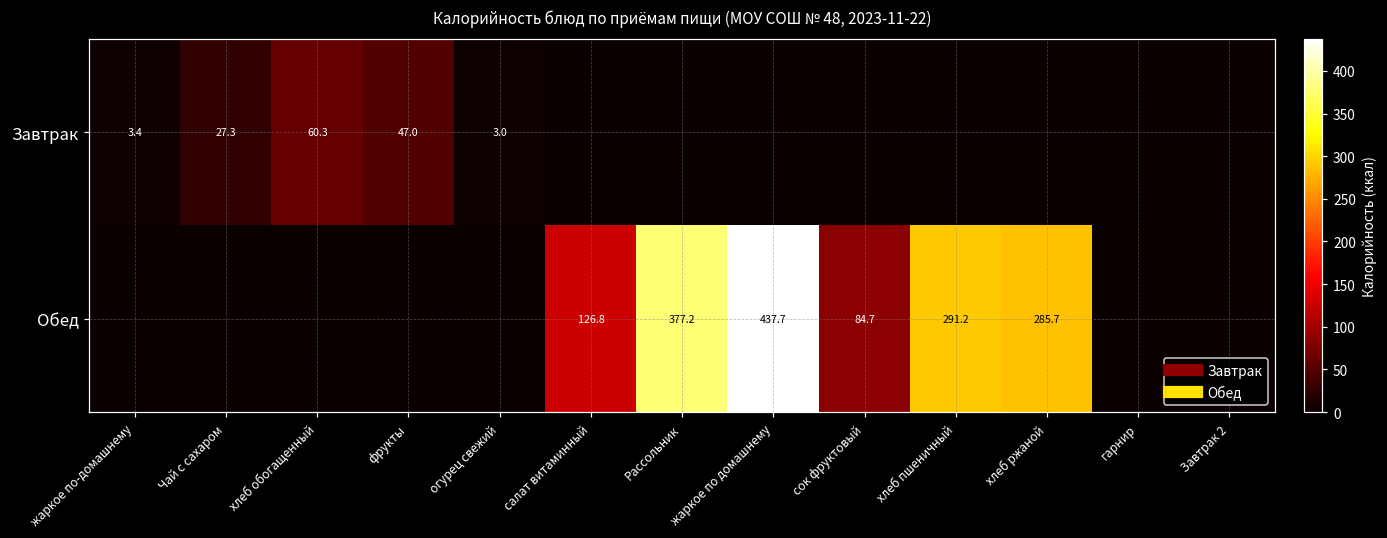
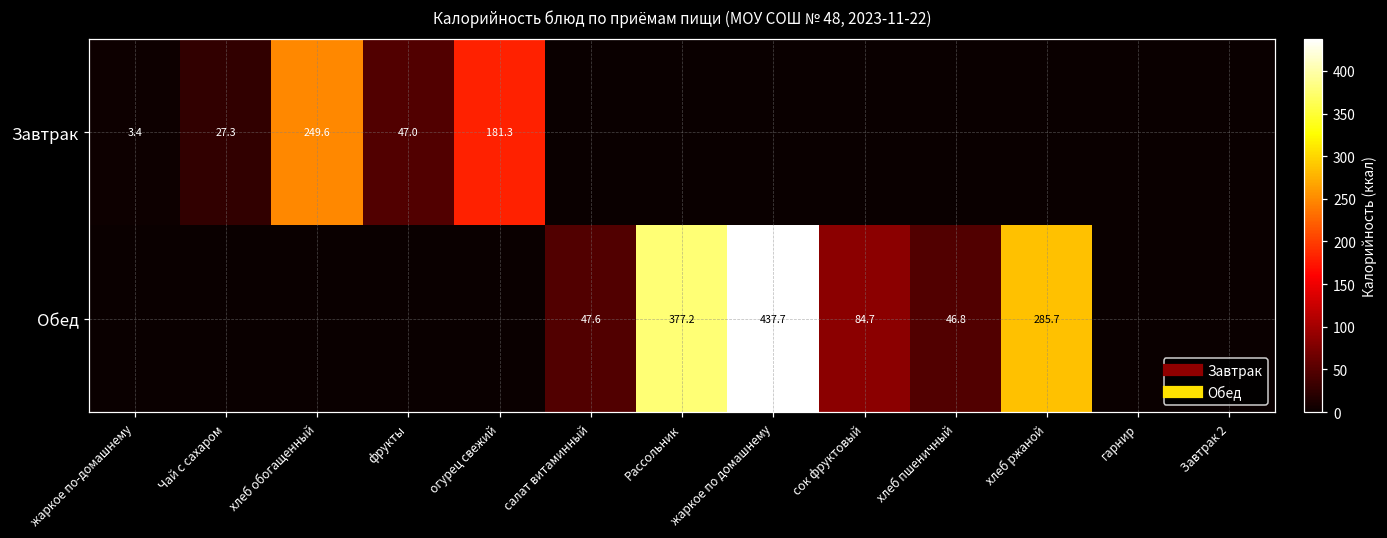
Завтрак, хлеб обогащенный: 60.3 -> 249.6
Завтрак, огурец свежий: 3.0 -> 181.3
Обед, салат витаминный: 126.8 -> 47.6
Обед, хлеб пшеничный: 291.2 -> 46.8
